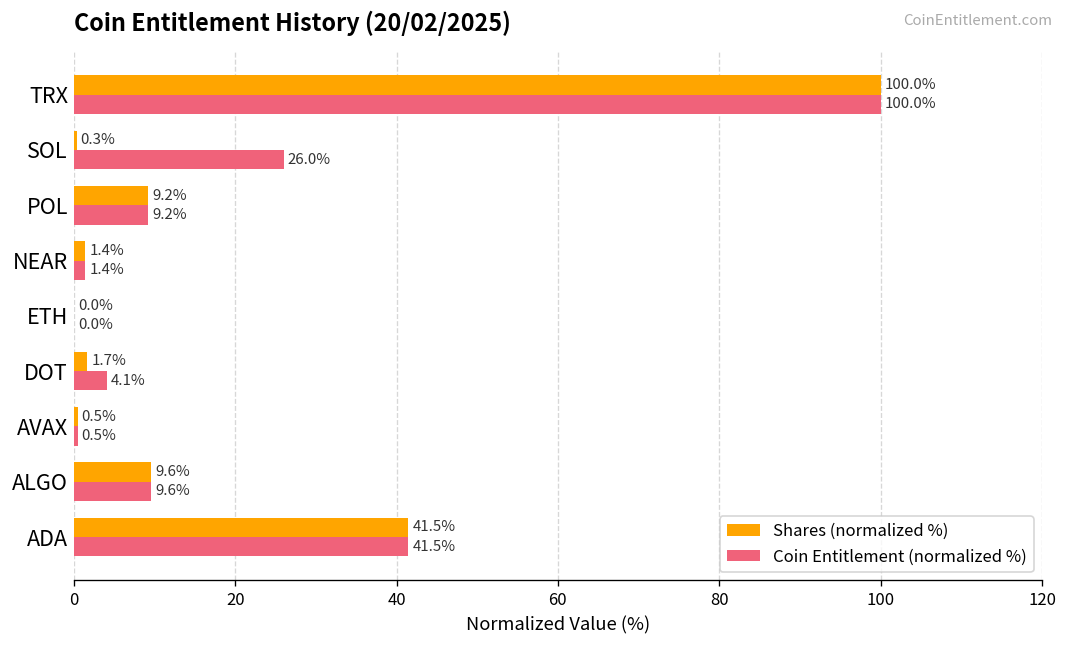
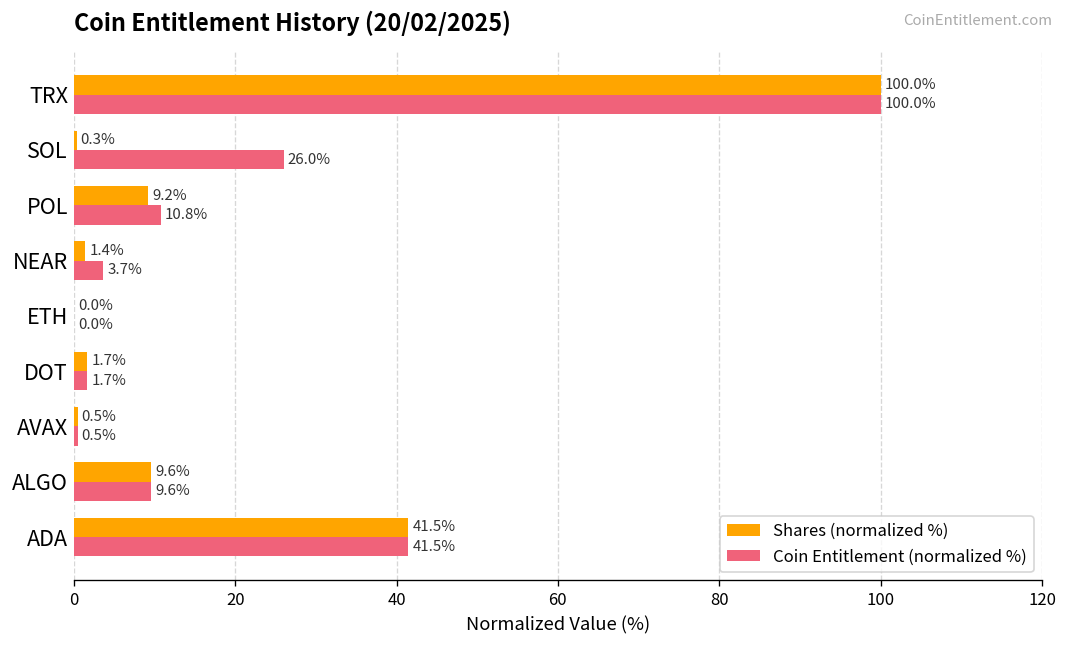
Coin Entitlement (normalized %), POL: 9.2% -> 10.8%
Coin Entitlement (normalized %), NEAR: 1.4% -> 3.7%
Coin Entitlement (normalized %), DOT: 4.1% -> 1.7%
